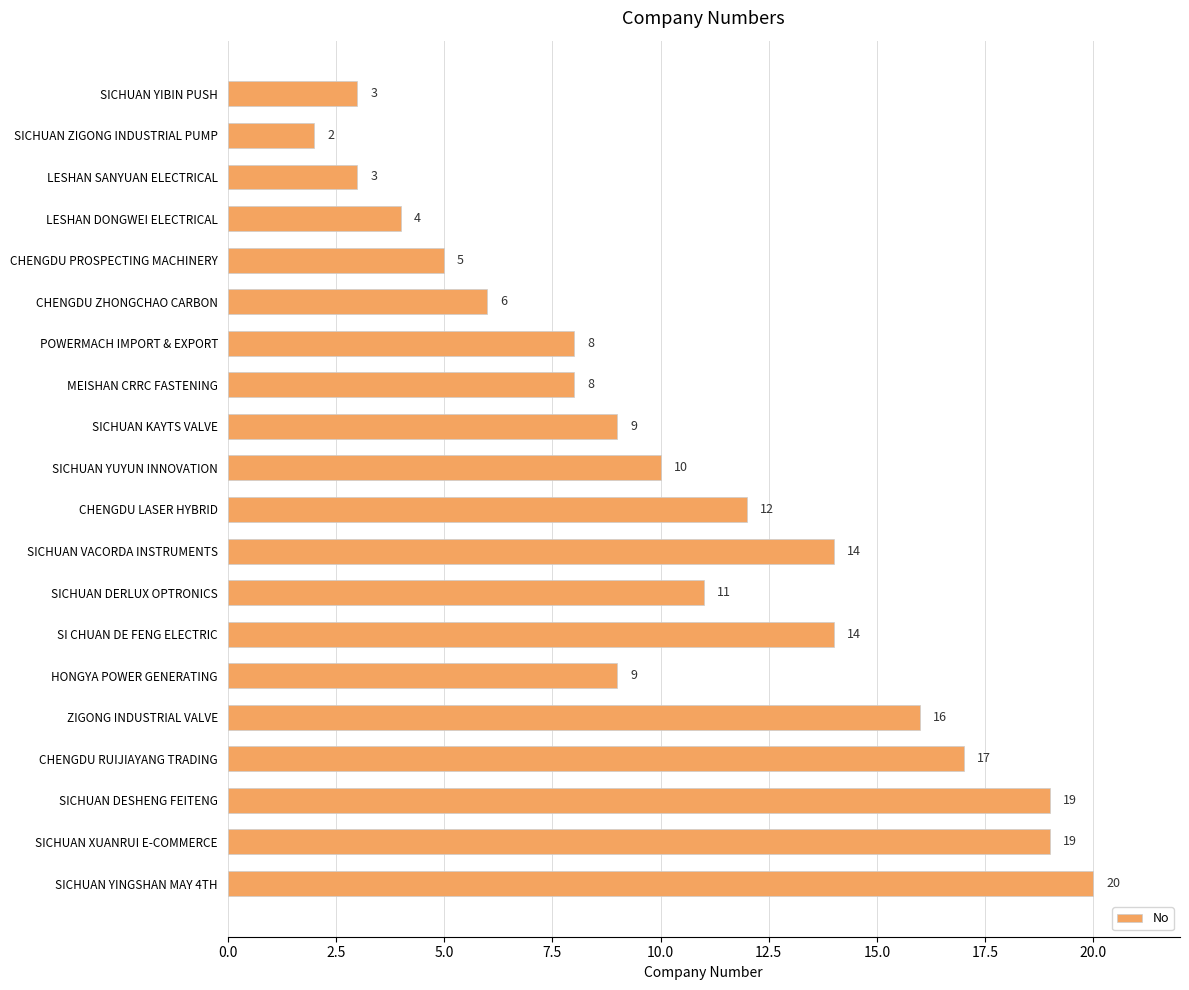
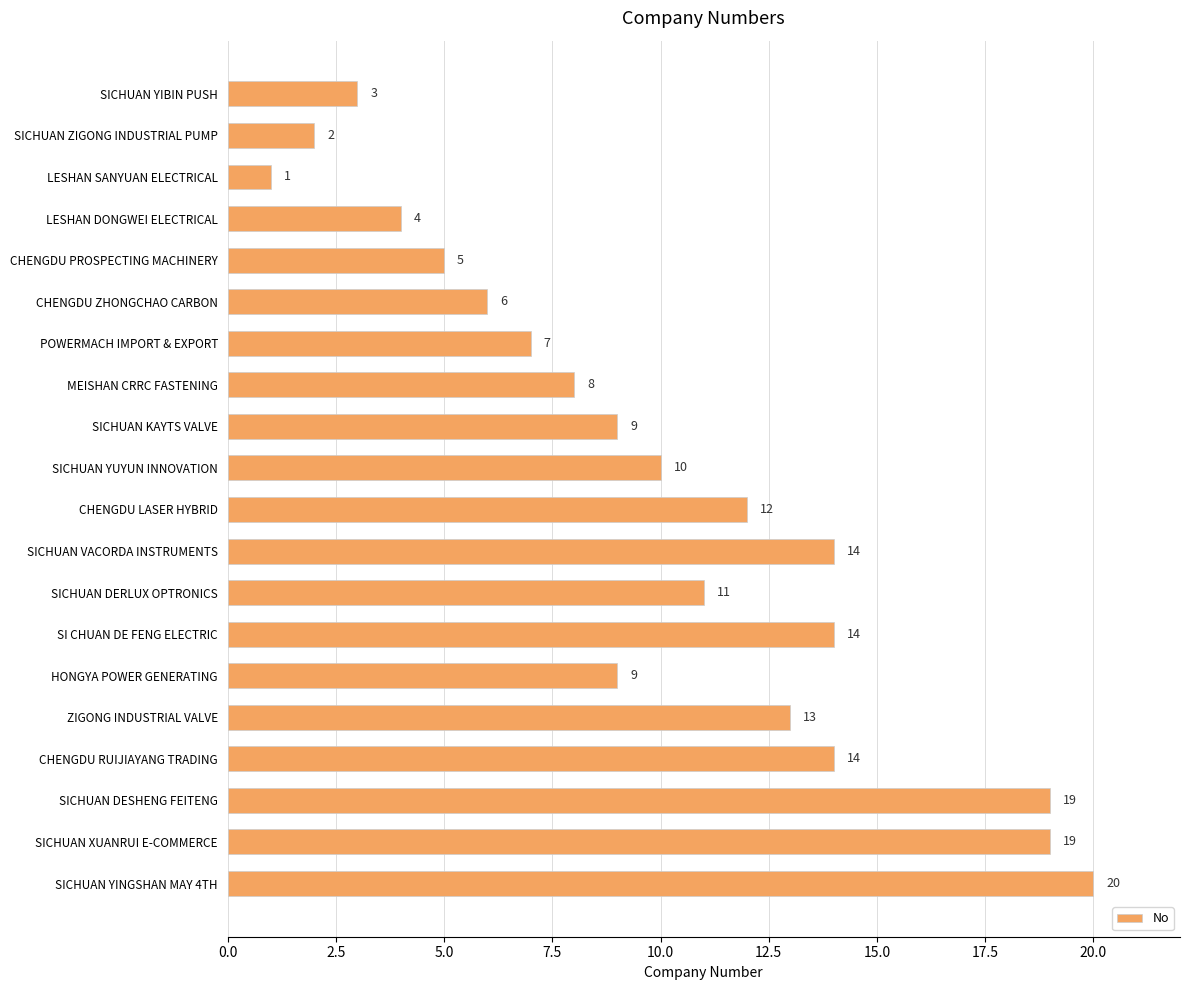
LESHAN SANYUAN ELECTRICAL: 3 -> 1
POWERMACH IMPORT & EXPORT: 8 -> 7
ZIGONG INDUSTRIAL VALVE: 16 -> 13
CHENGDU RUIJIAYANG TRADING: 17 -> 14
